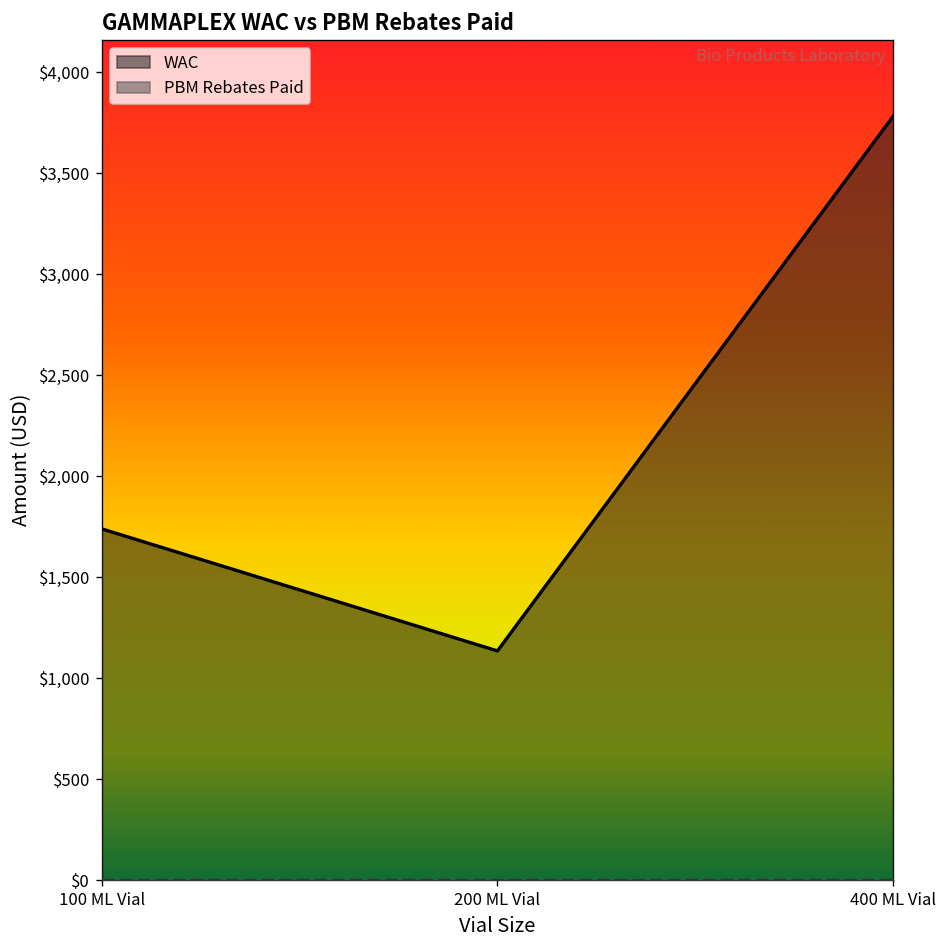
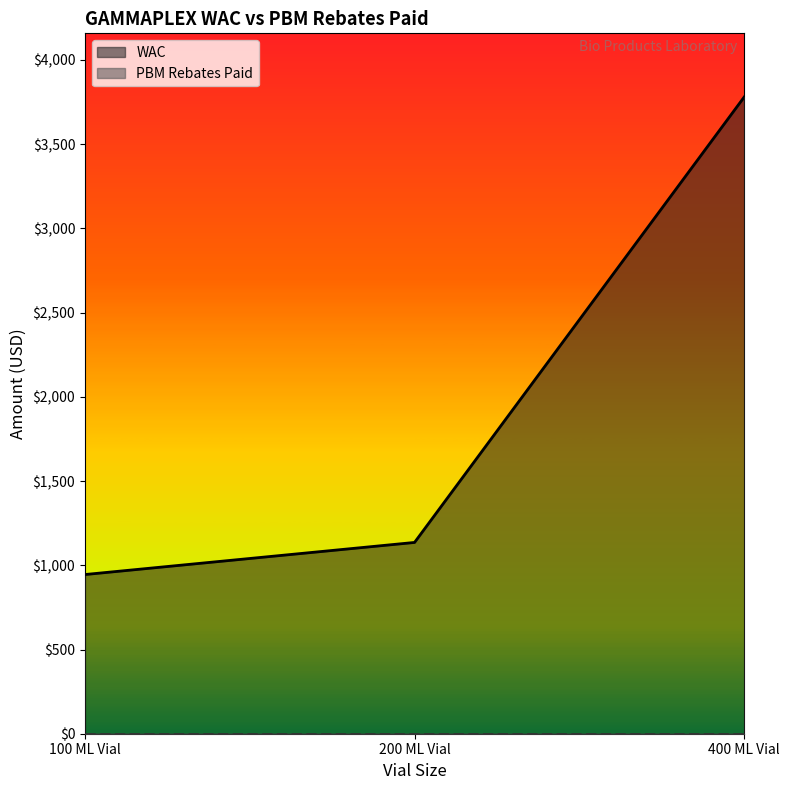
WAC, 100 ML Vial: $1,740 -> $950
